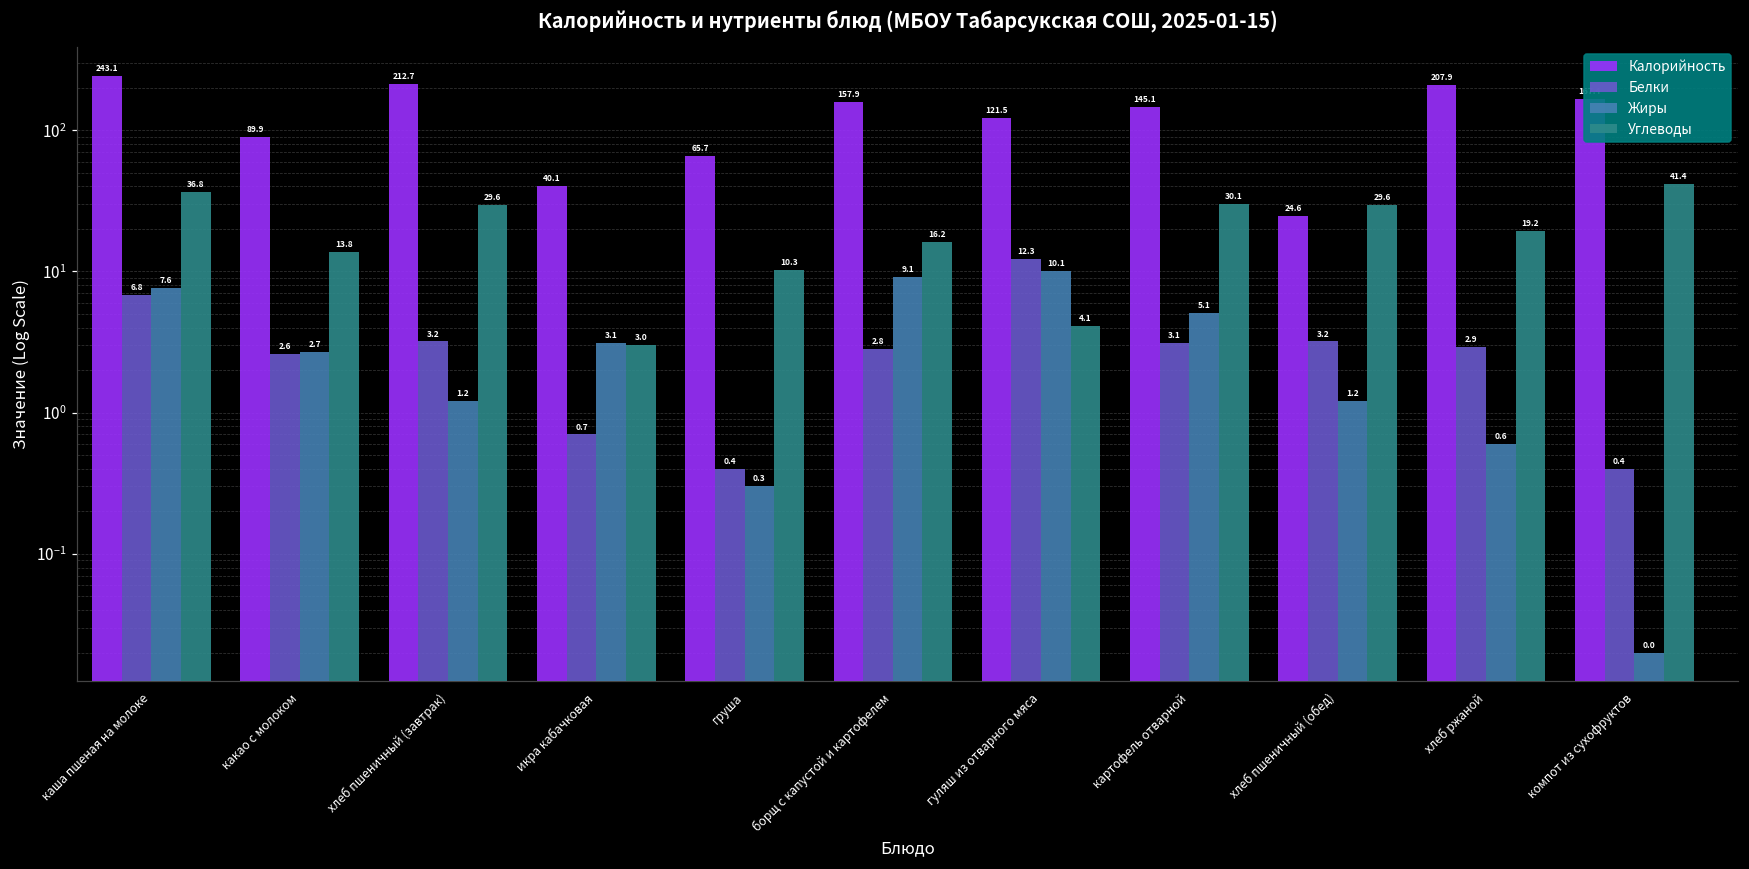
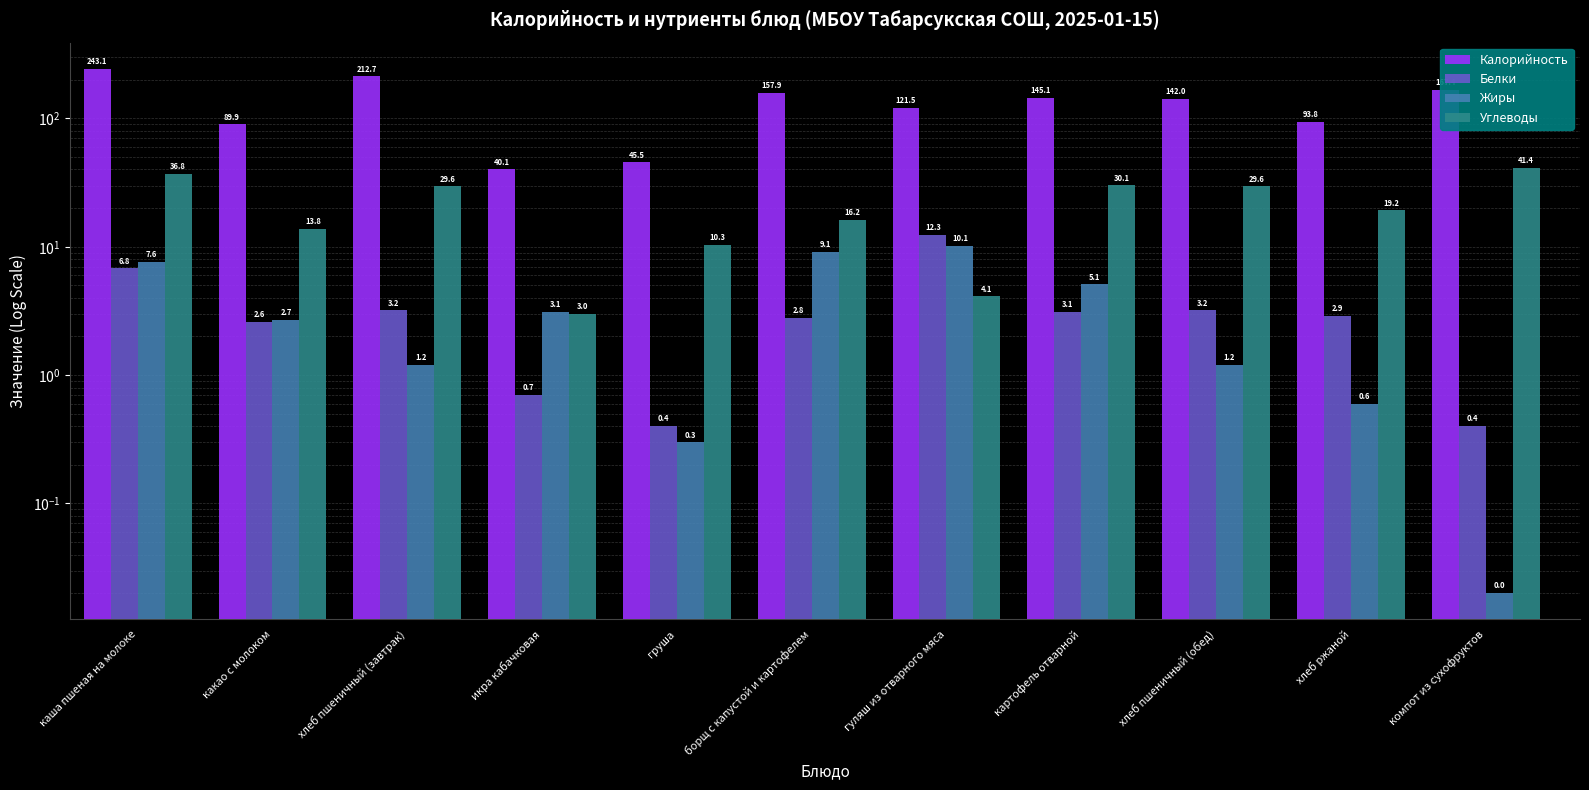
Калорийность, груша: 65.7 -> 45.5
Калорийность, хлеб пшеничный (обед): 24.6 -> 142.0
Калорийность, хлеб ржаной: 207.9 -> 93.8
